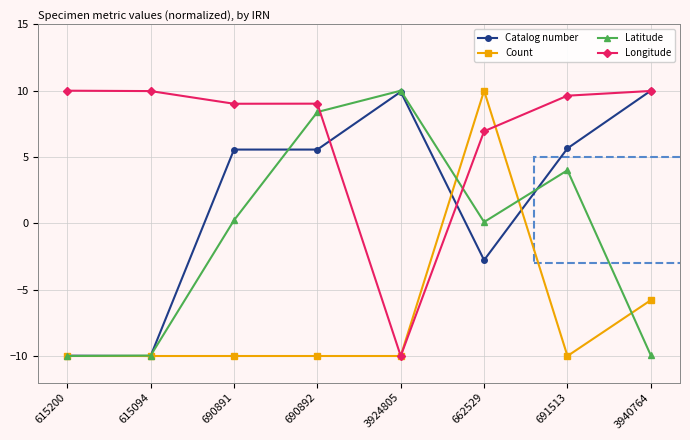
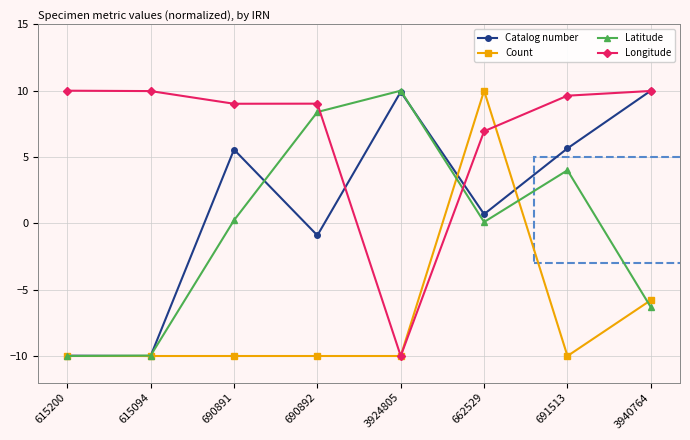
Catalog number, 690892: 5.6 -> -0.9
Catalog number, 662529: -2.8 -> 0.7
Latitude, 3940764: -10.0 -> -6.3
